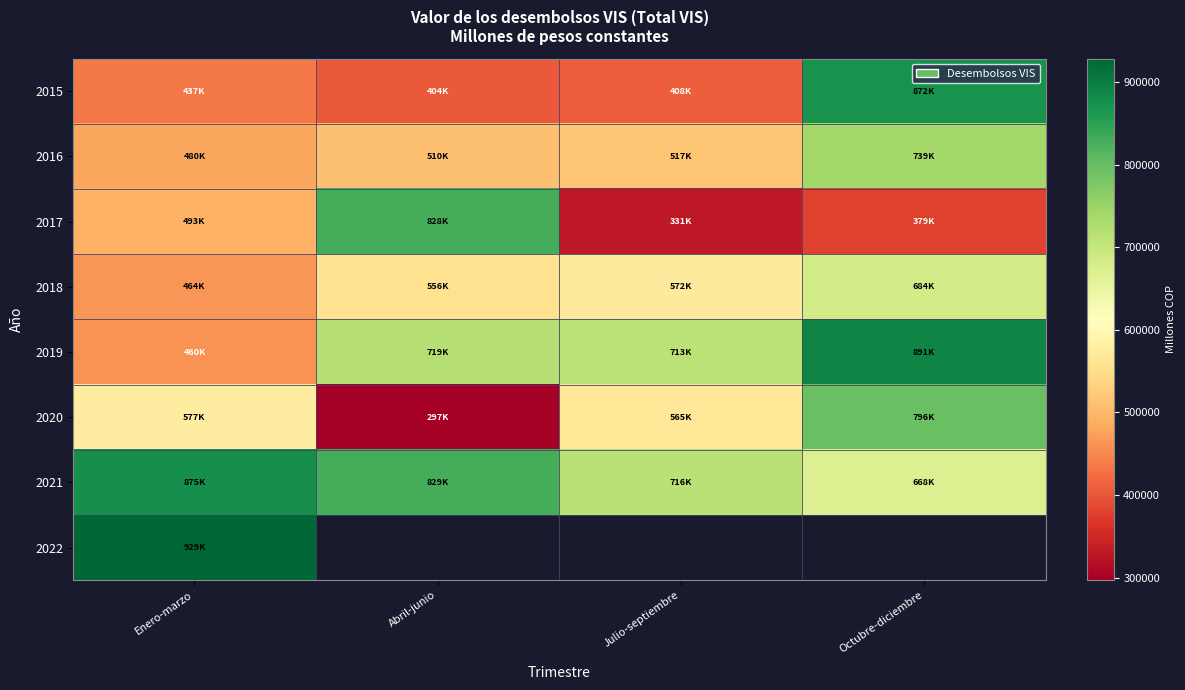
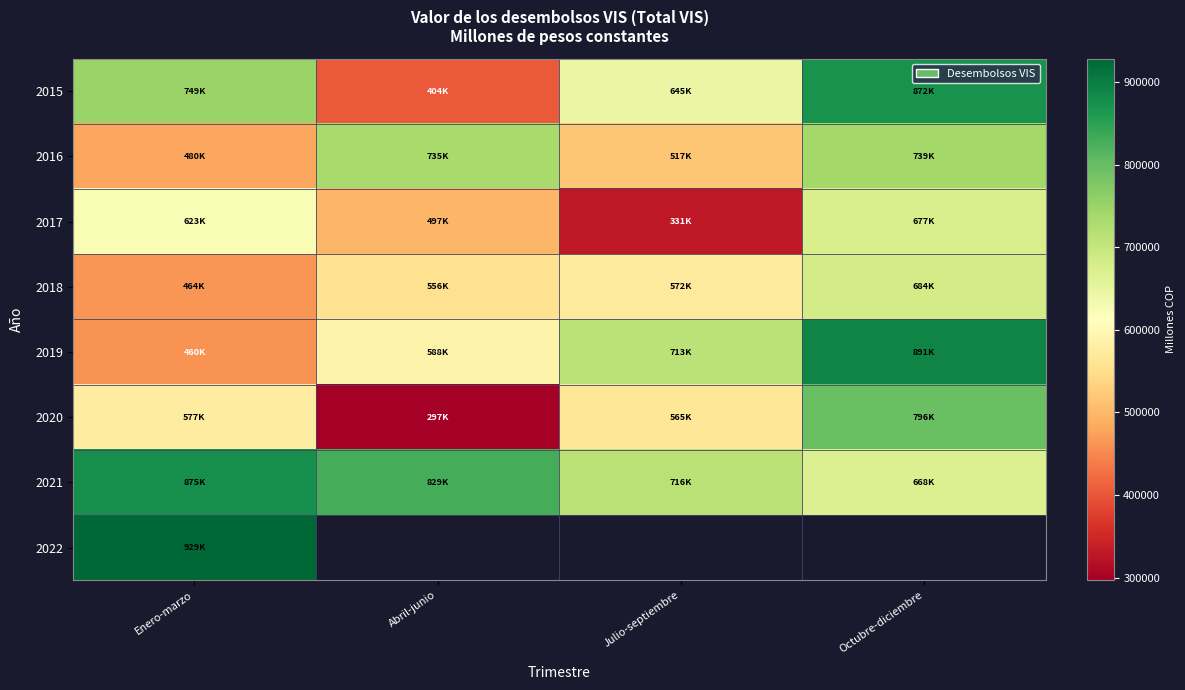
2015, Enero-marzo: 437K -> 749K
2015, Julio-septiembre: 408K -> 645K
2016, Abril-junio: 510K -> 735K
2017, Enero-marzo: 493K -> 623K
2017, Abril-junio: 828K -> 497K
2017, Octubre-diciembre: 379K -> 677K
2019, Abril-junio: 719K -> 588K
